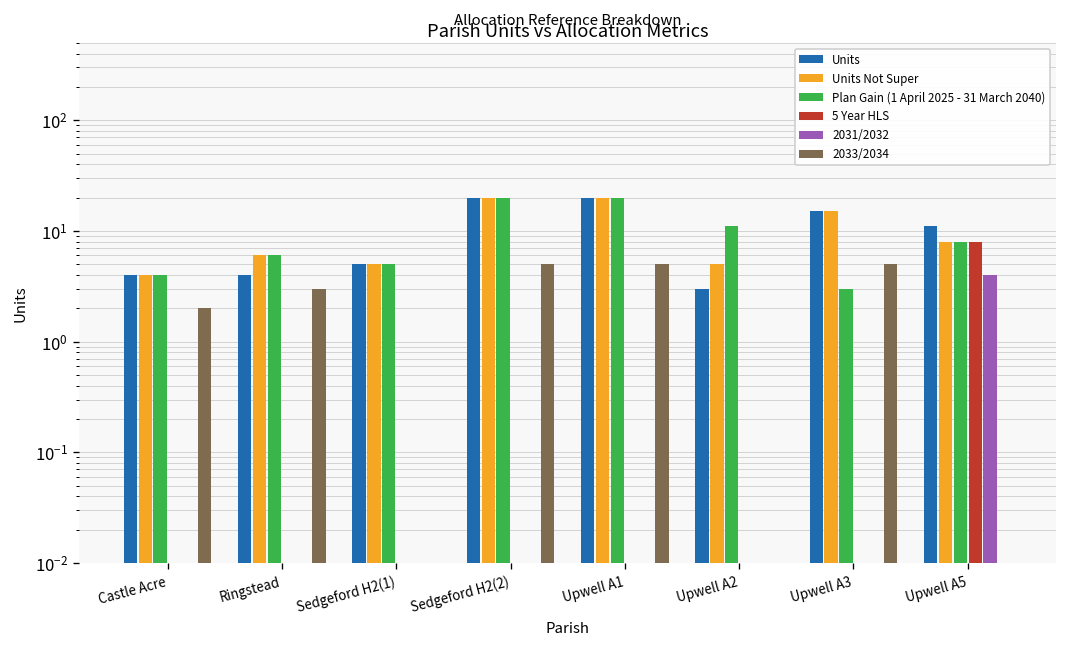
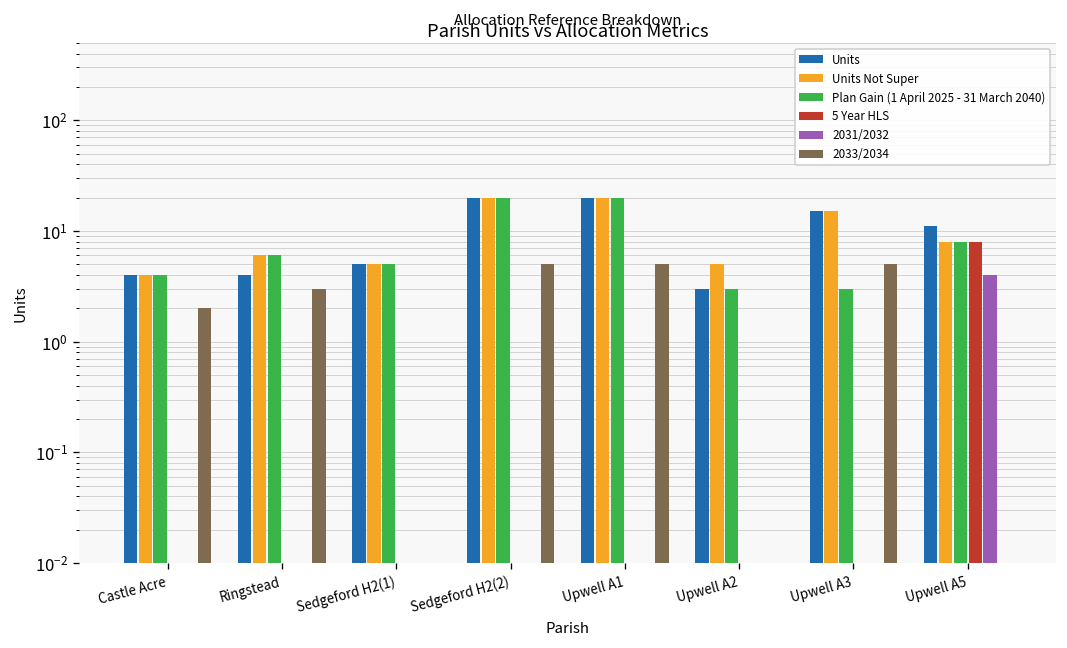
Plan Gain (1 April 2025 - 31 March 2040), Upwell A2: 11 -> 3
